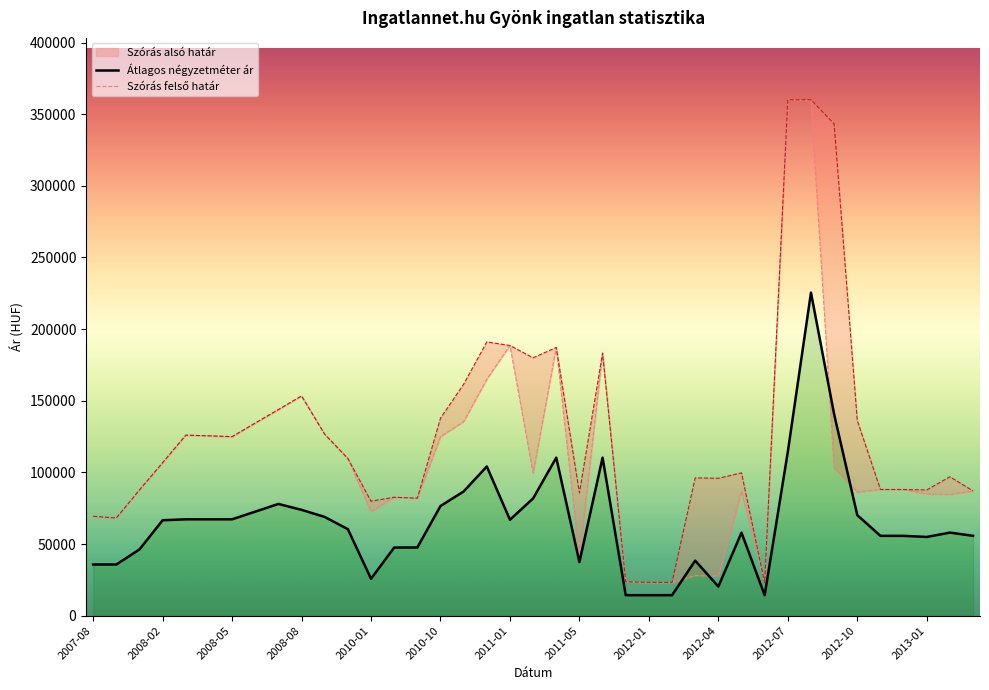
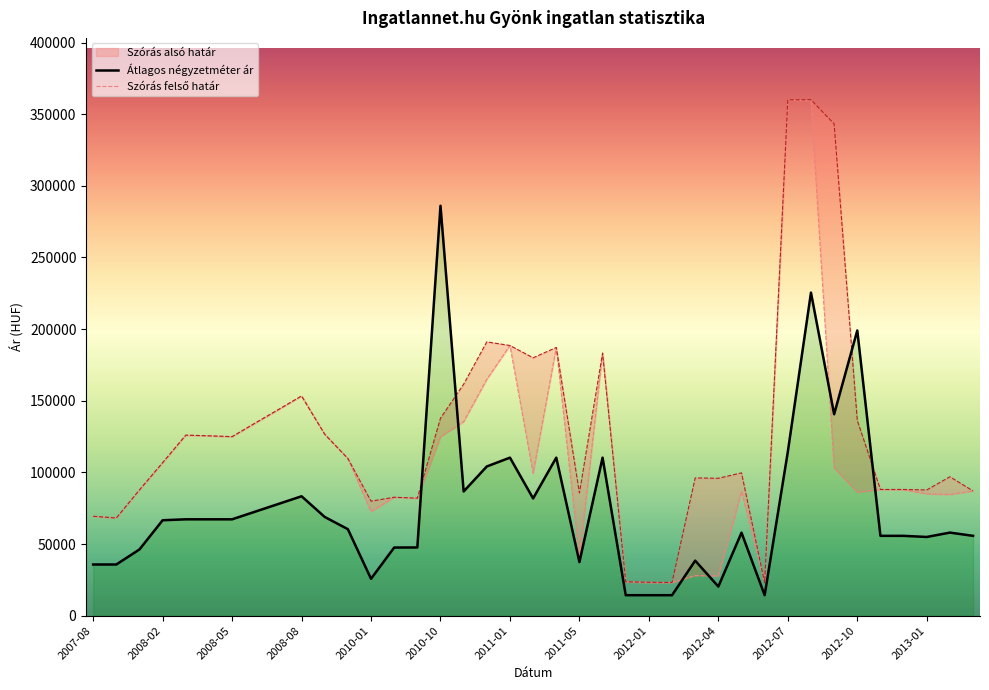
Átlagos négyzetméter ár, 2008-08: 74000 -> 83000
Átlagos négyzetméter ár, 2010-10: 77000 -> 286000
Átlagos négyzetméter ár, 2011-01: 67000 -> 110000
Átlagos négyzetméter ár, 2012-10: 70000 -> 199000
